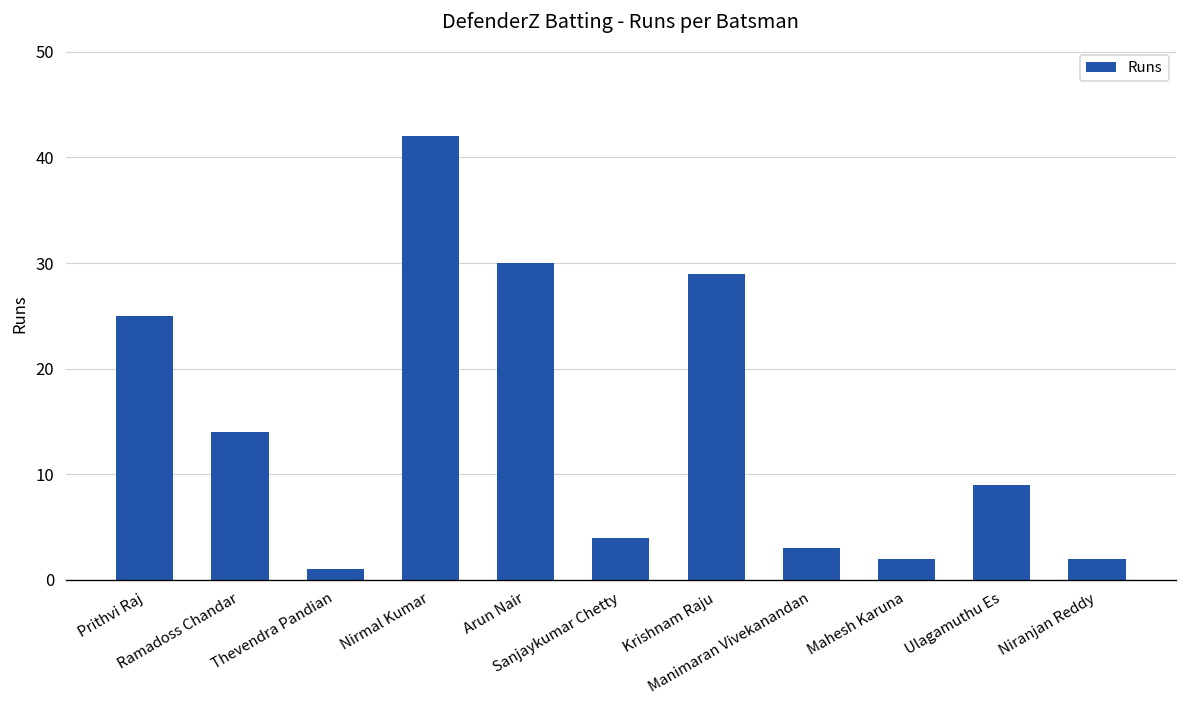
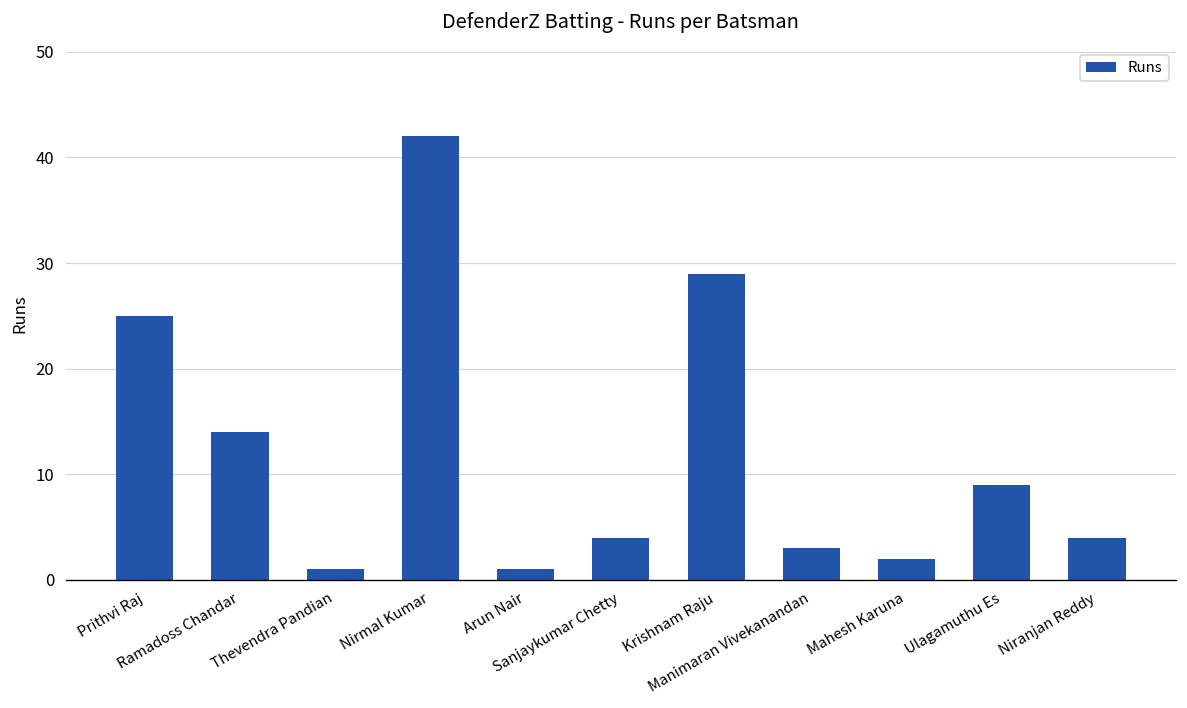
Arun Nair: 30 -> 1
Niranjan Reddy: 2 -> 4
